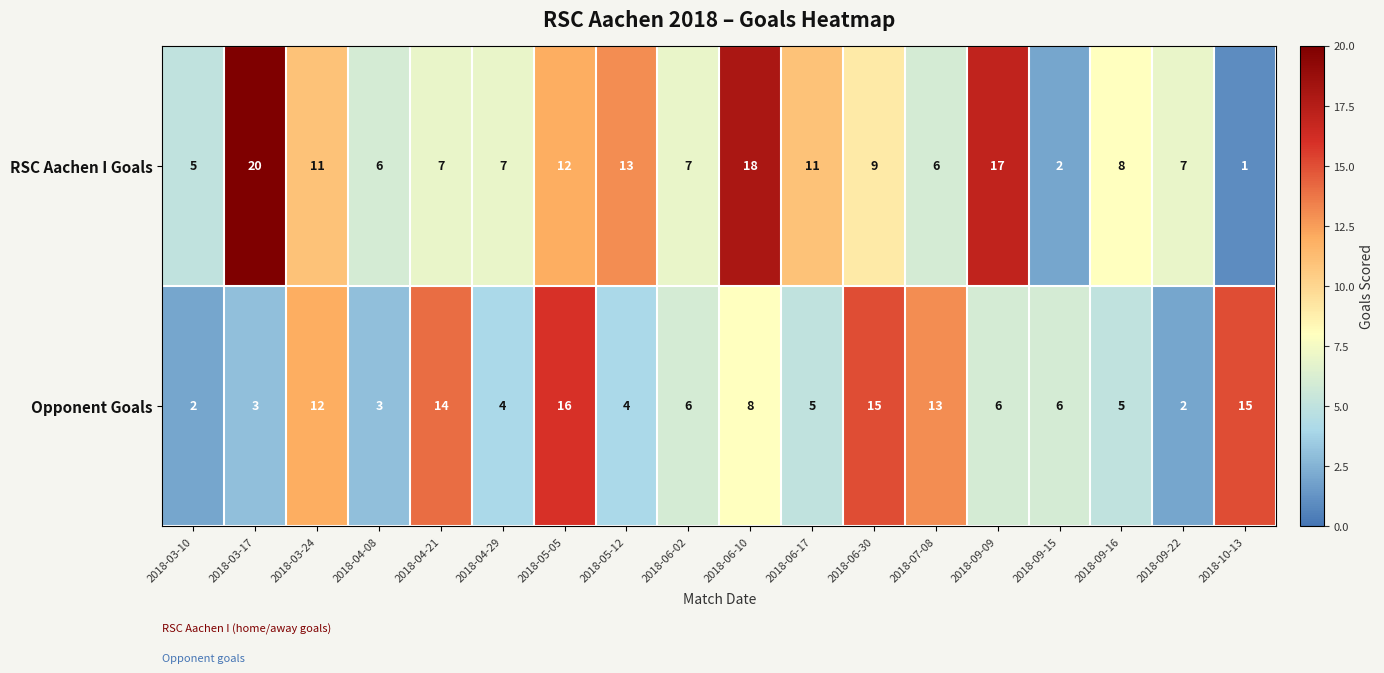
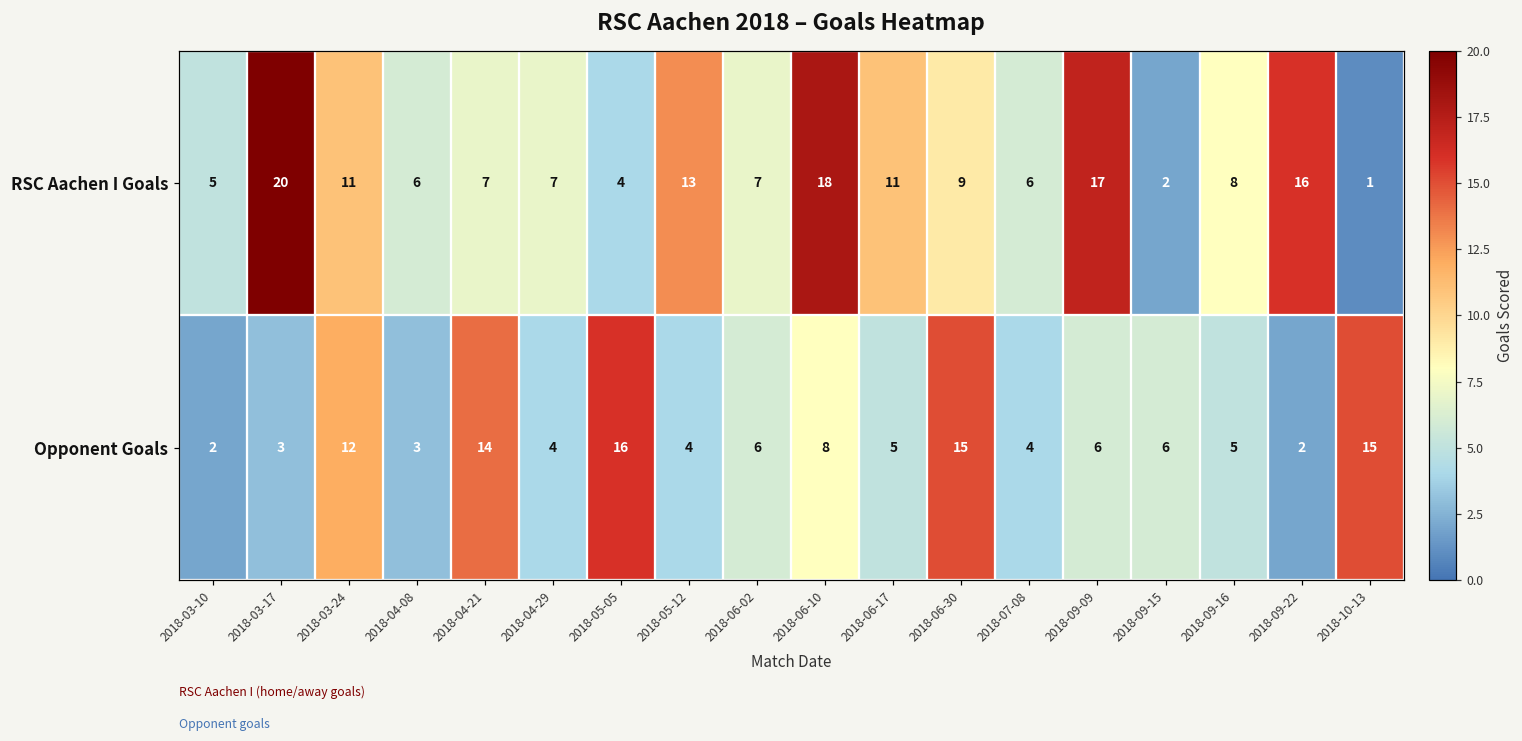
RSC Aachen I Goals, 2018-05-05: 12 -> 4
RSC Aachen I Goals, 2018-09-22: 7 -> 16
Opponent Goals, 2018-07-08: 13 -> 4
